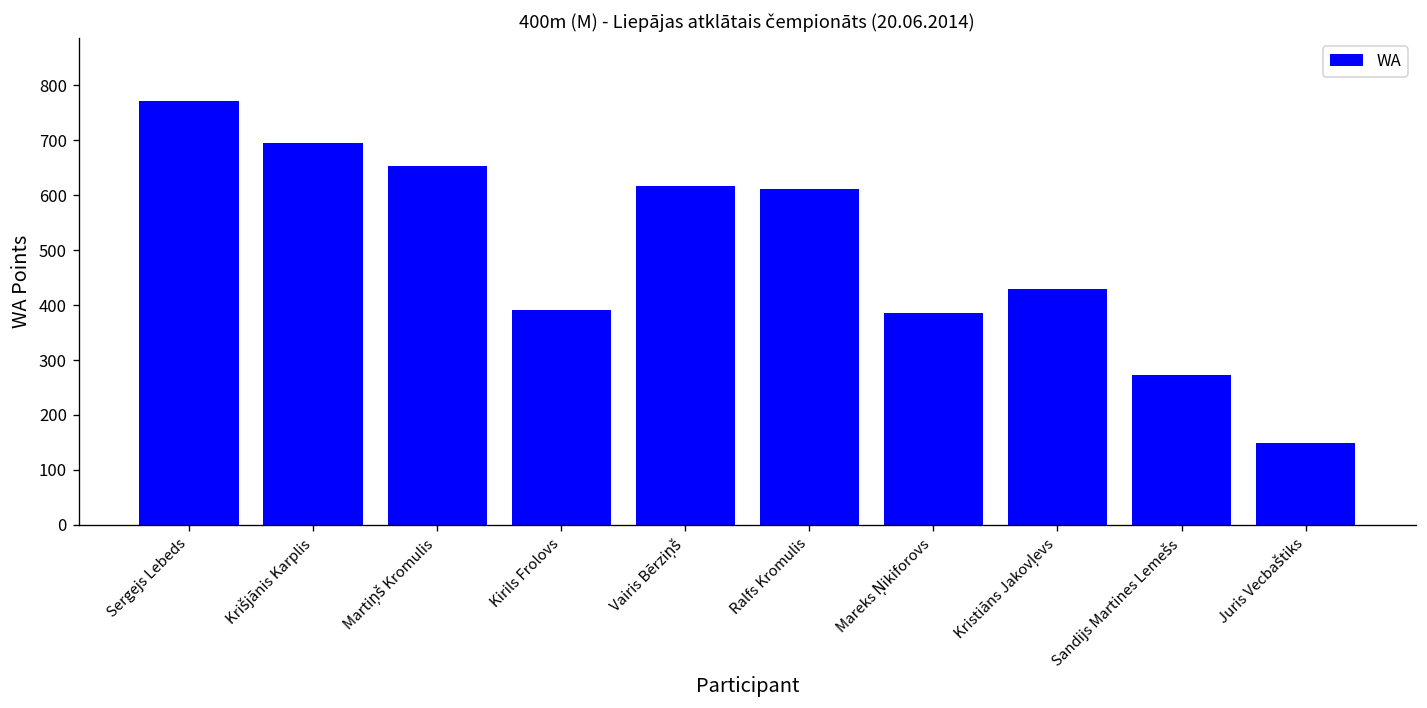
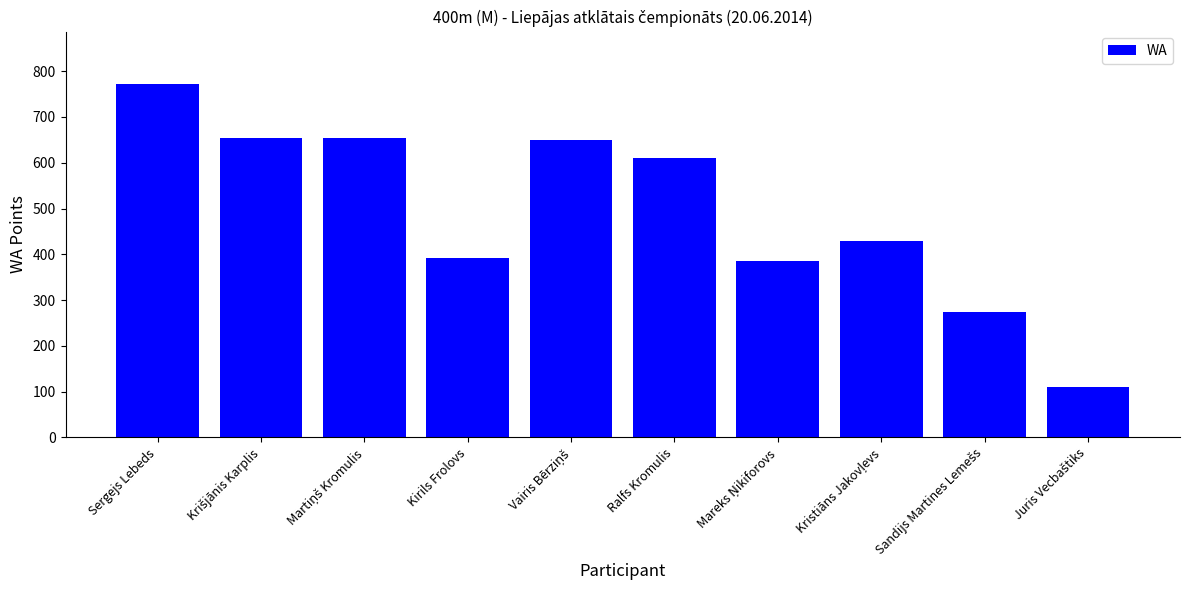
Krišjānis Karplis: 700 -> 660
Vairis Bērziņš: 620 -> 650
Juris Vecbaštiks: 150 -> 110
